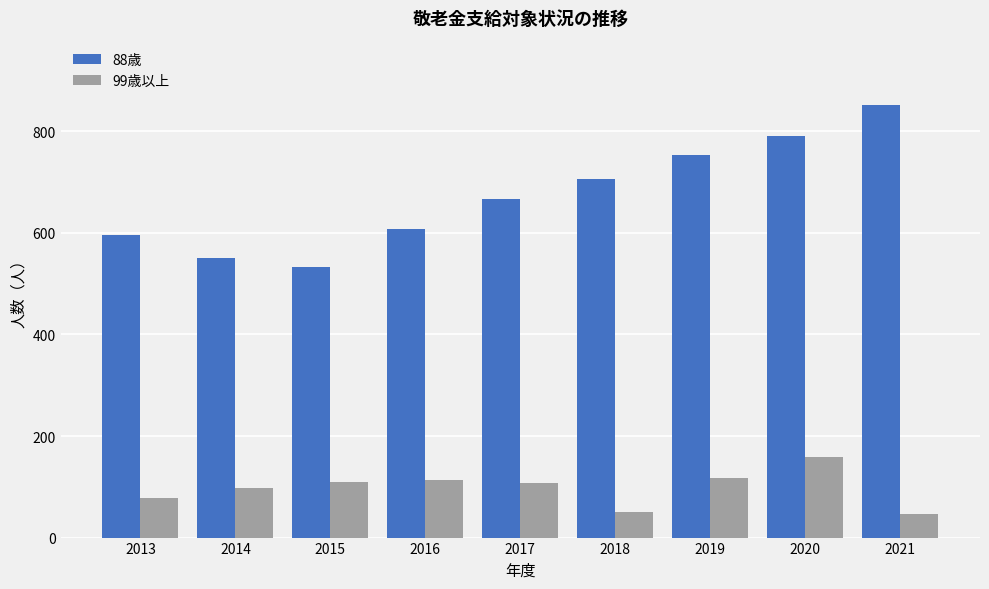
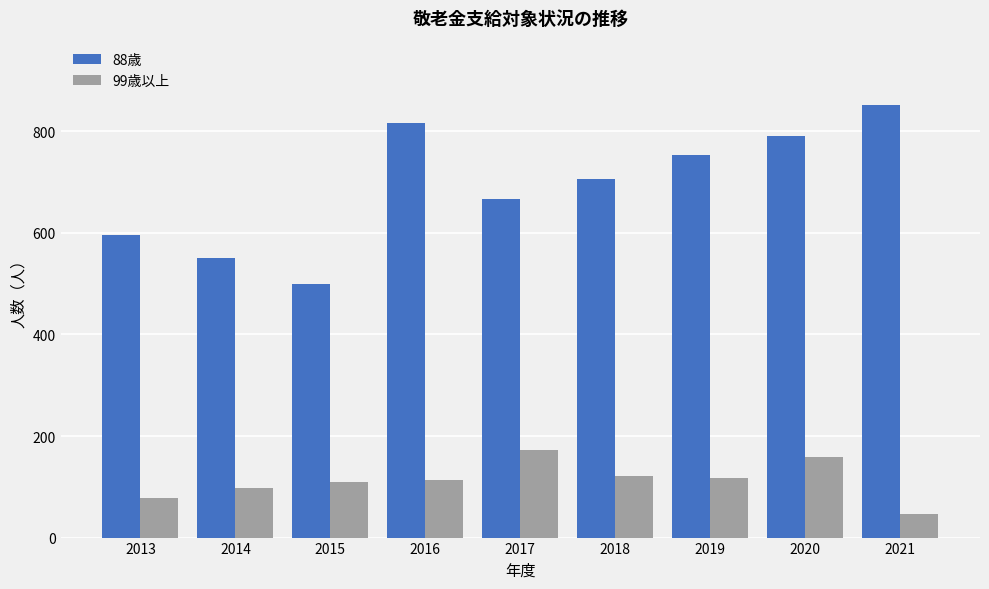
88歳, 2015: 530 -> 500
88歳, 2016: 610 -> 820
99歳以上, 2017: 110 -> 170
99歳以上, 2018: 50 -> 120
